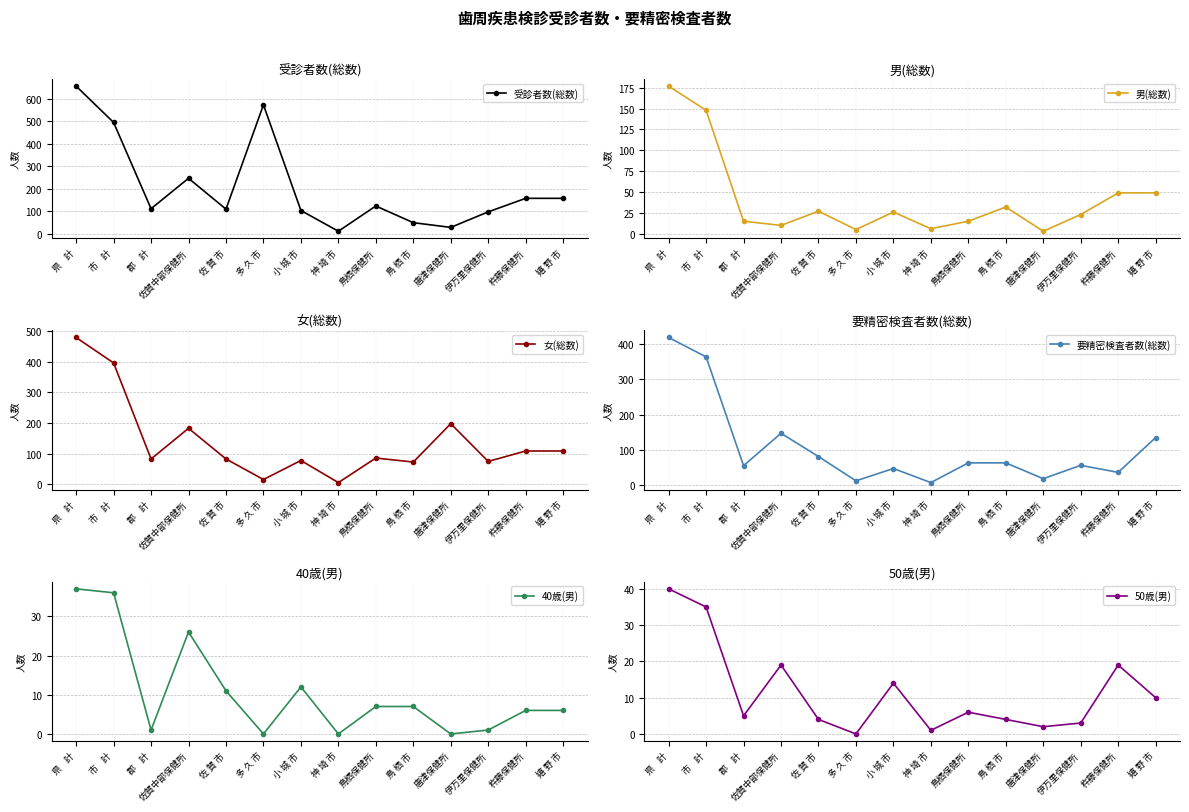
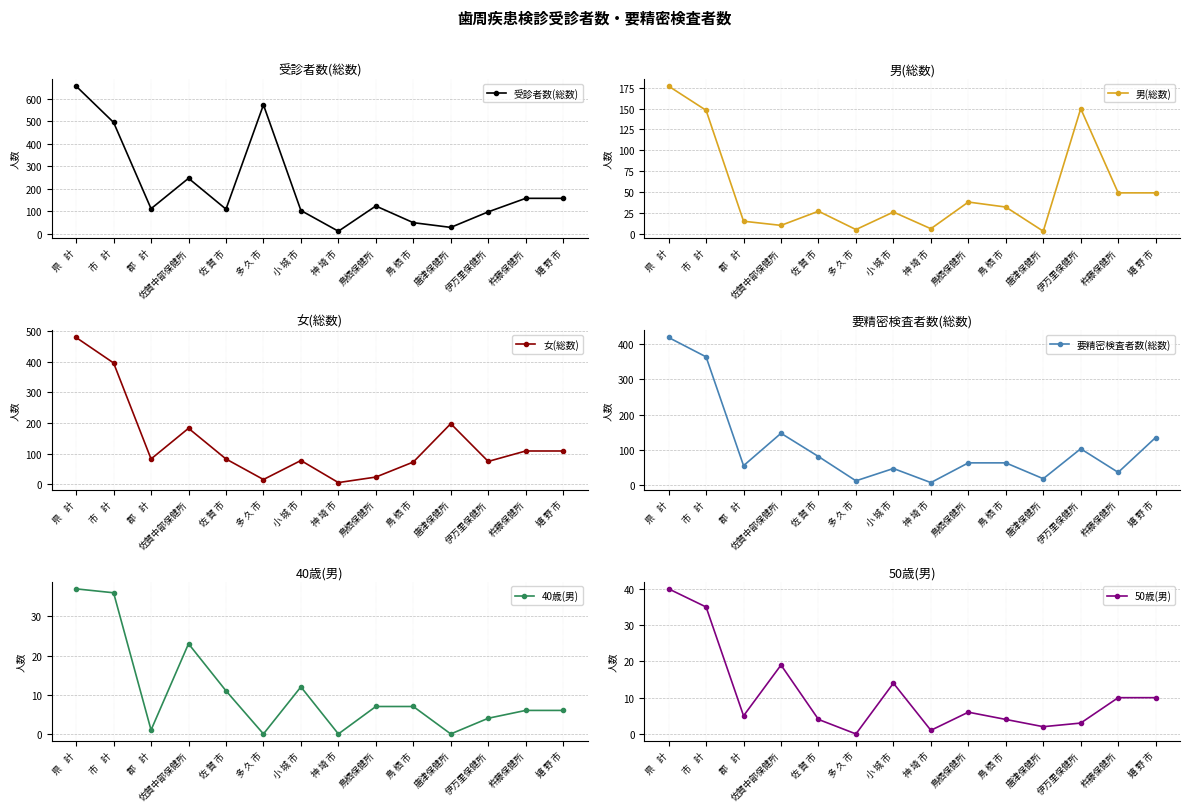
男(総数), 鳥栖保健所: 20 -> 40
男(総数), 伊万里保健所: 20 -> 150
女(総数), 鳥栖保健所: 90 -> 20
要精密検査者数(総数), 伊万里保健所: 60 -> 100
40歳(男), 佐賀中部保健所: 26 -> 23
40歳(男), 伊万里保健所: 1 -> 4
50歳(男), 杵藤保健所: 19 -> 10
